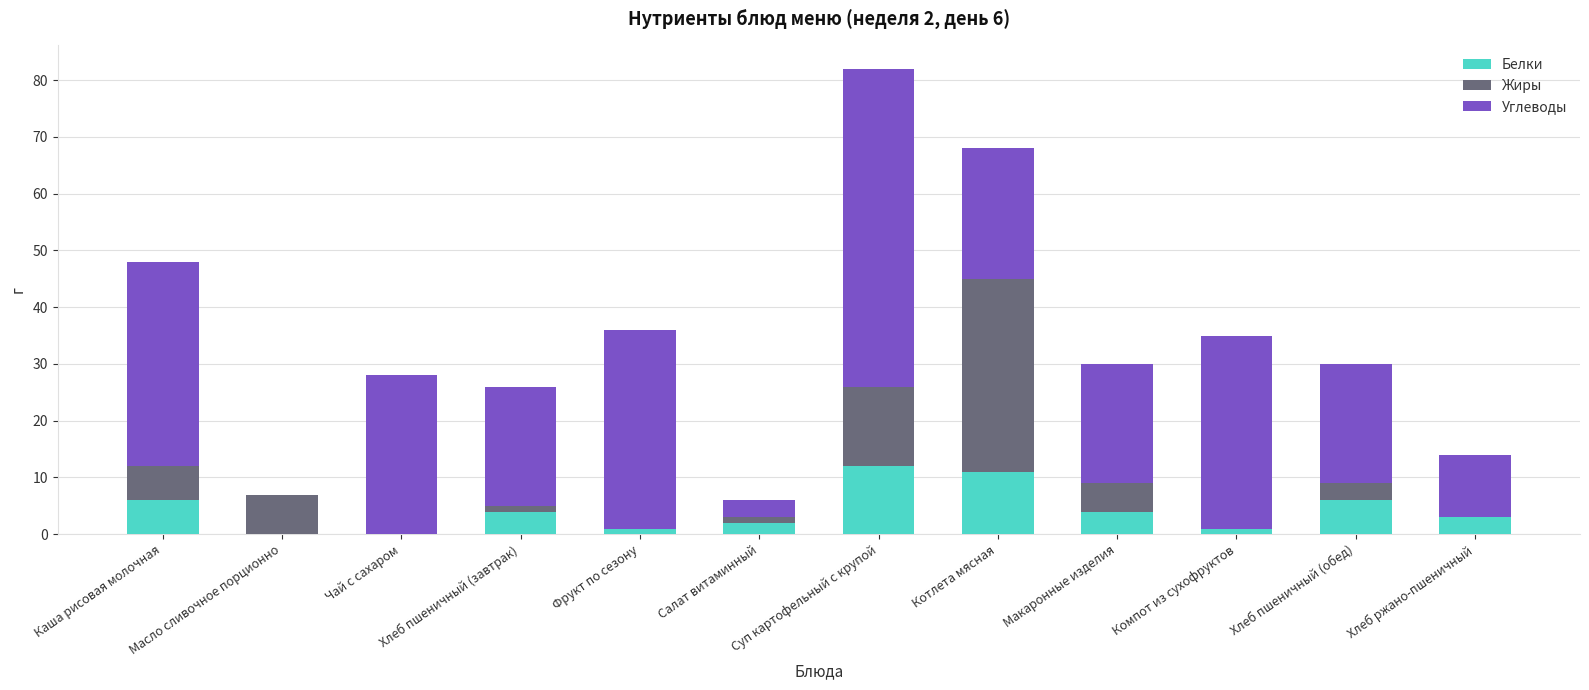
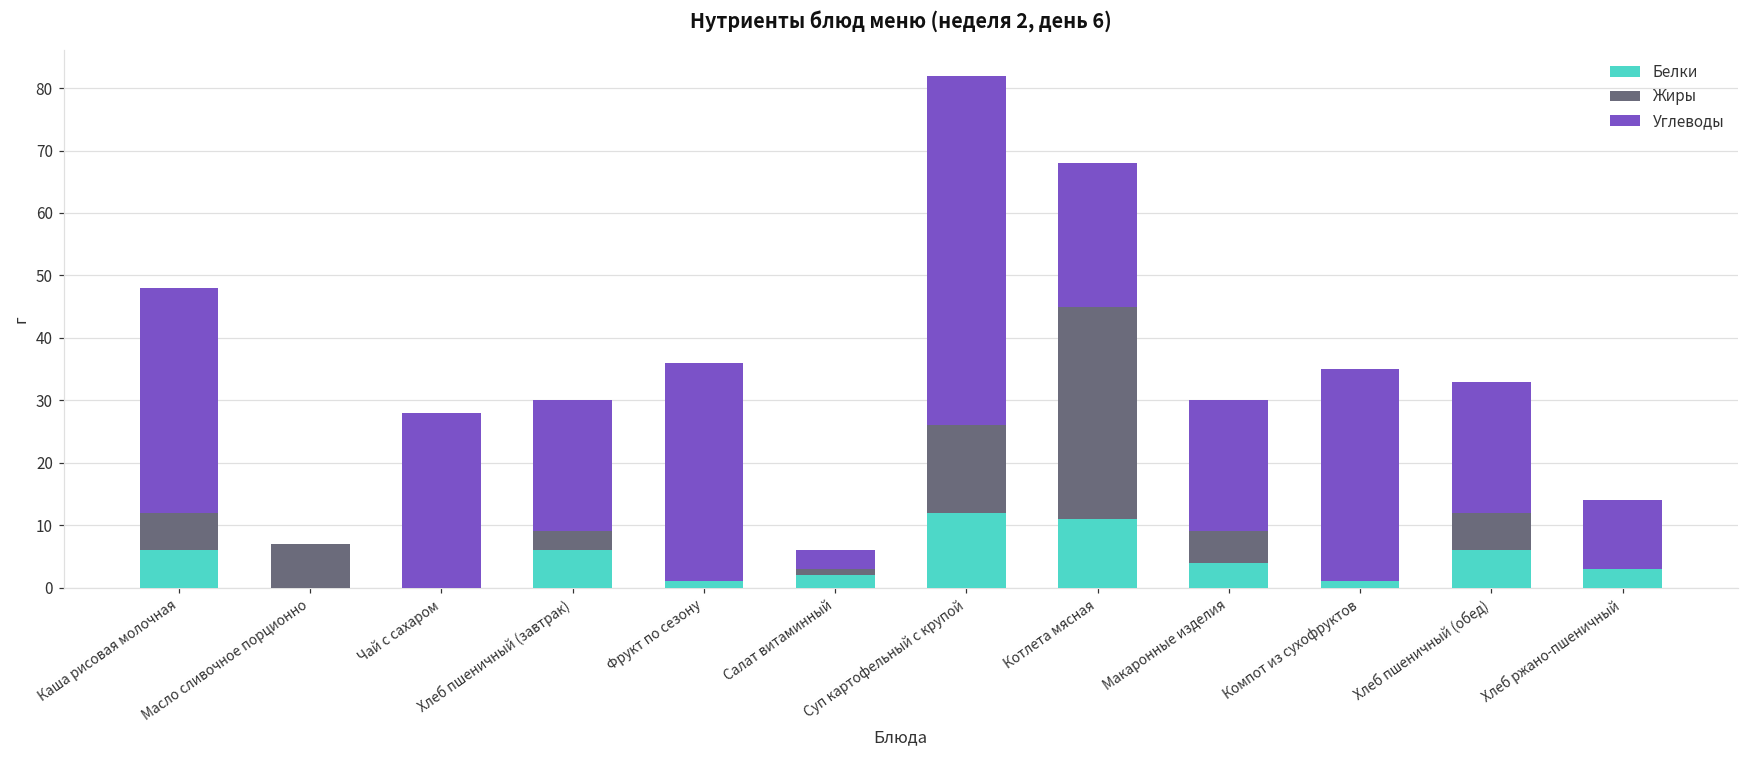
Белки, Хлеб пшеничный (завтрак): 4 -> 6
Жиры, Хлеб пшеничный (завтрак): 1 -> 3
Жиры, Хлеб пшеничный (обед): 3 -> 6
